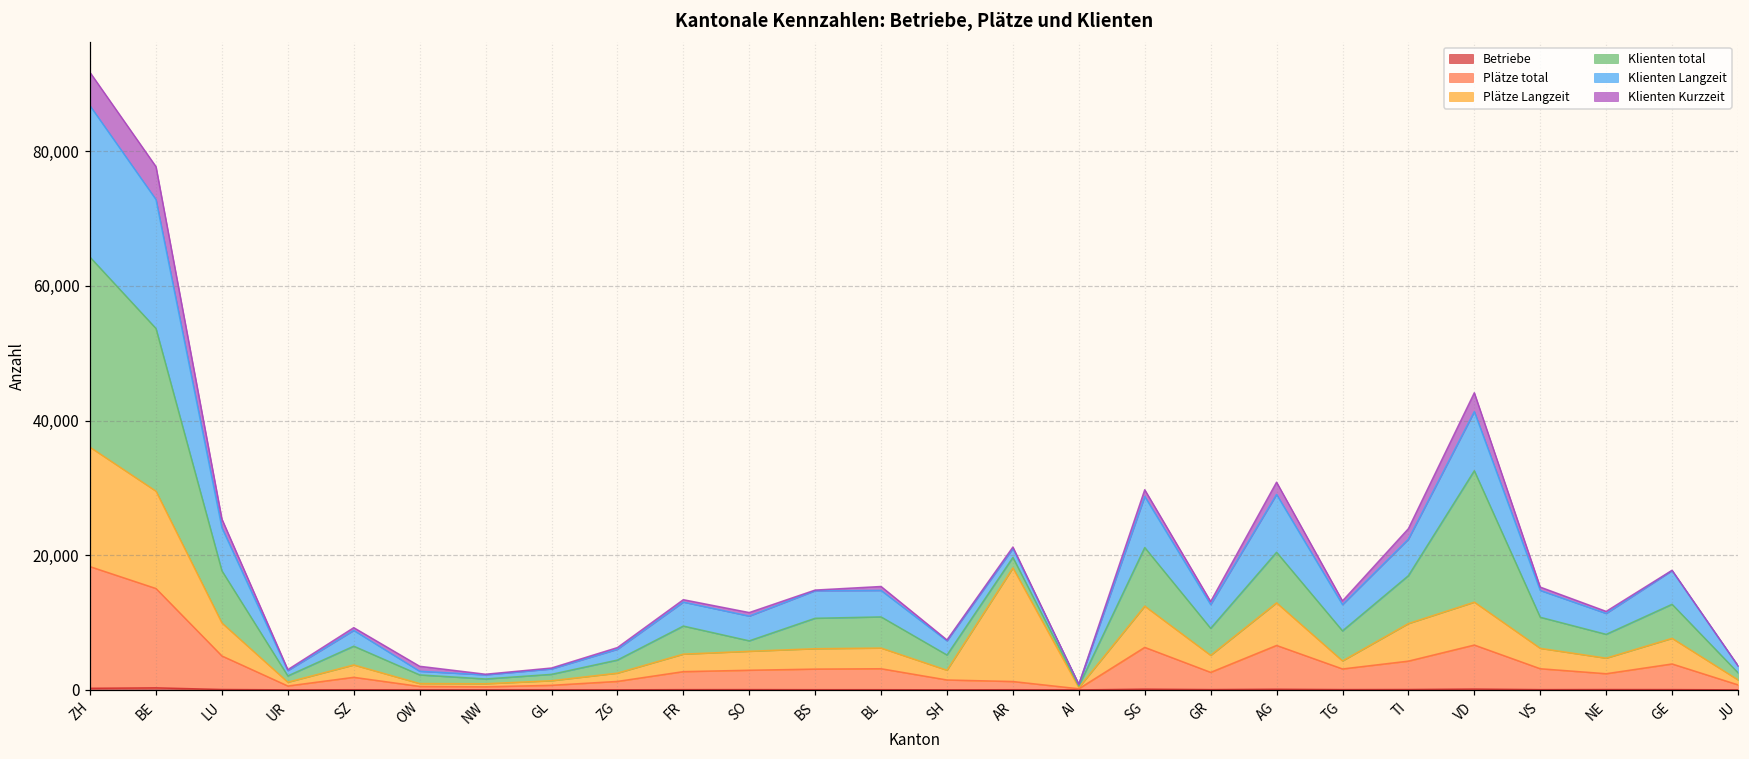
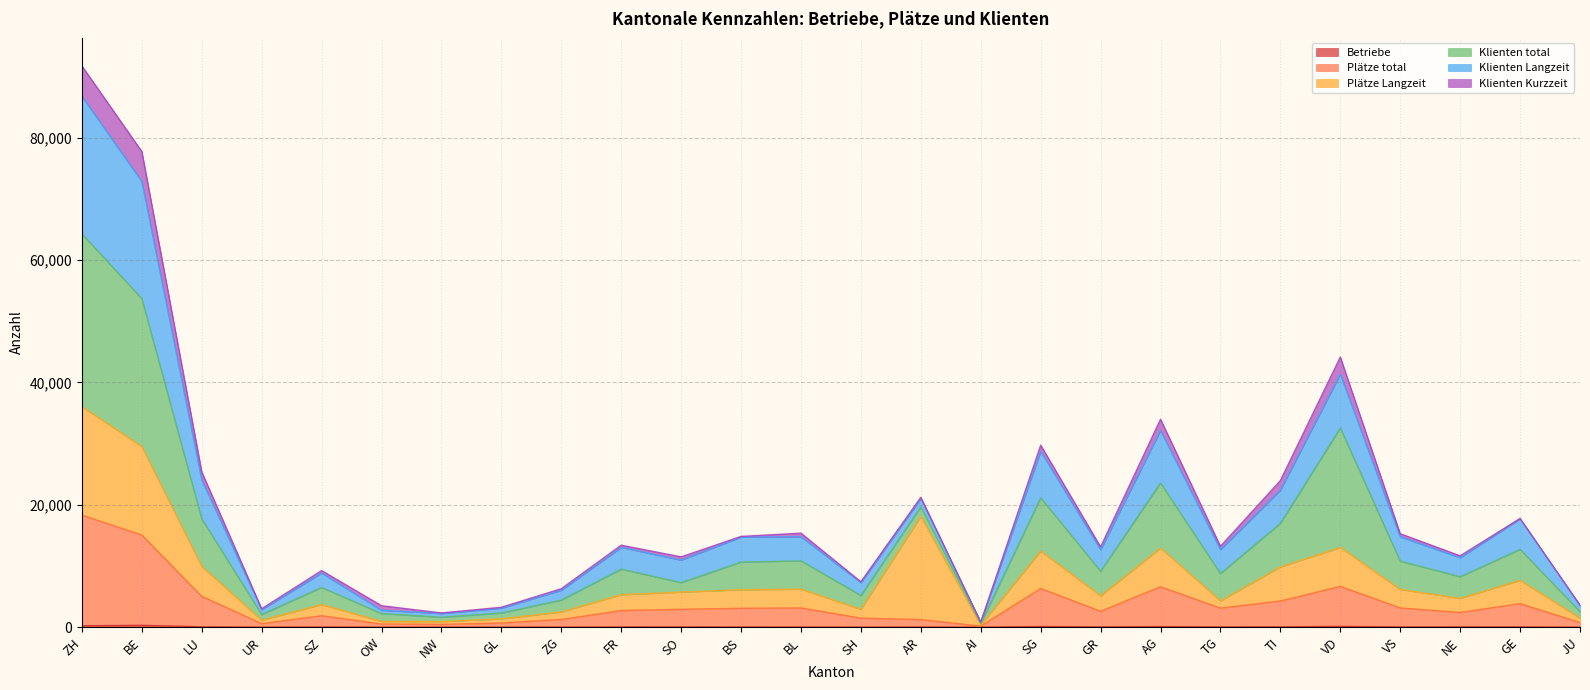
Klienten total, AG: 8,000 -> 11,000
